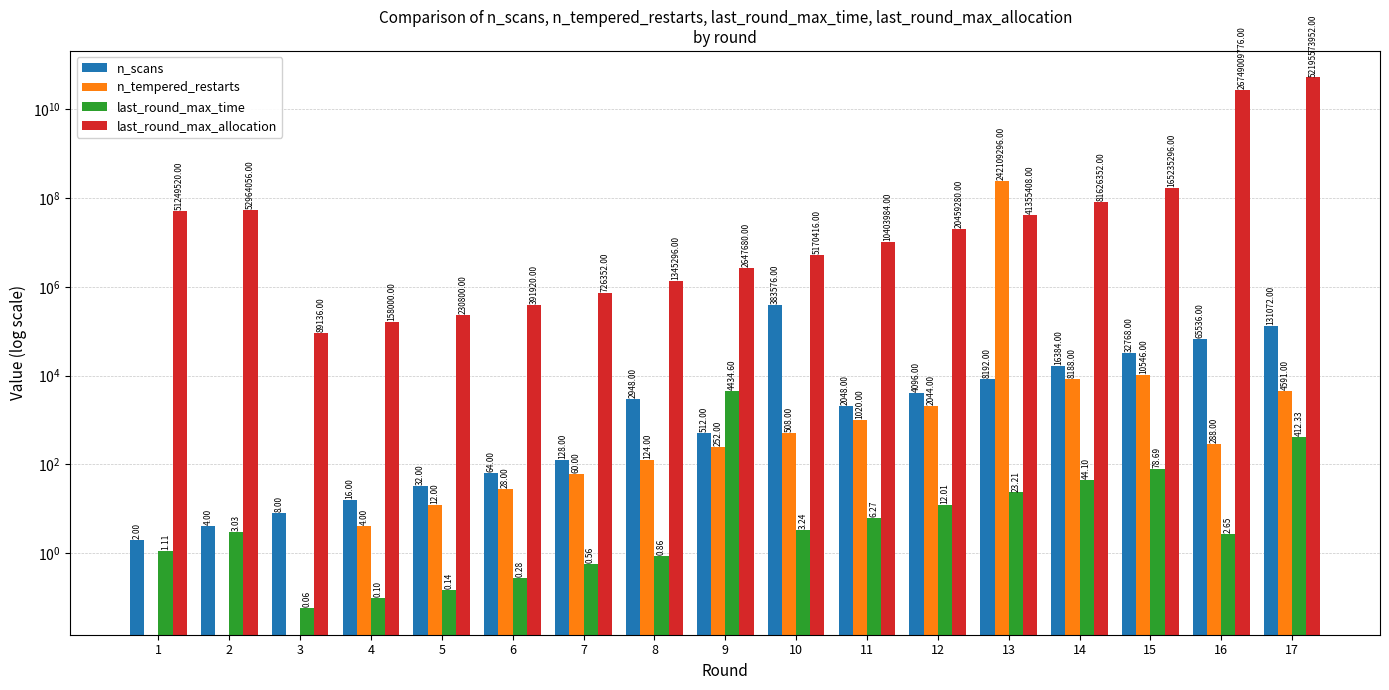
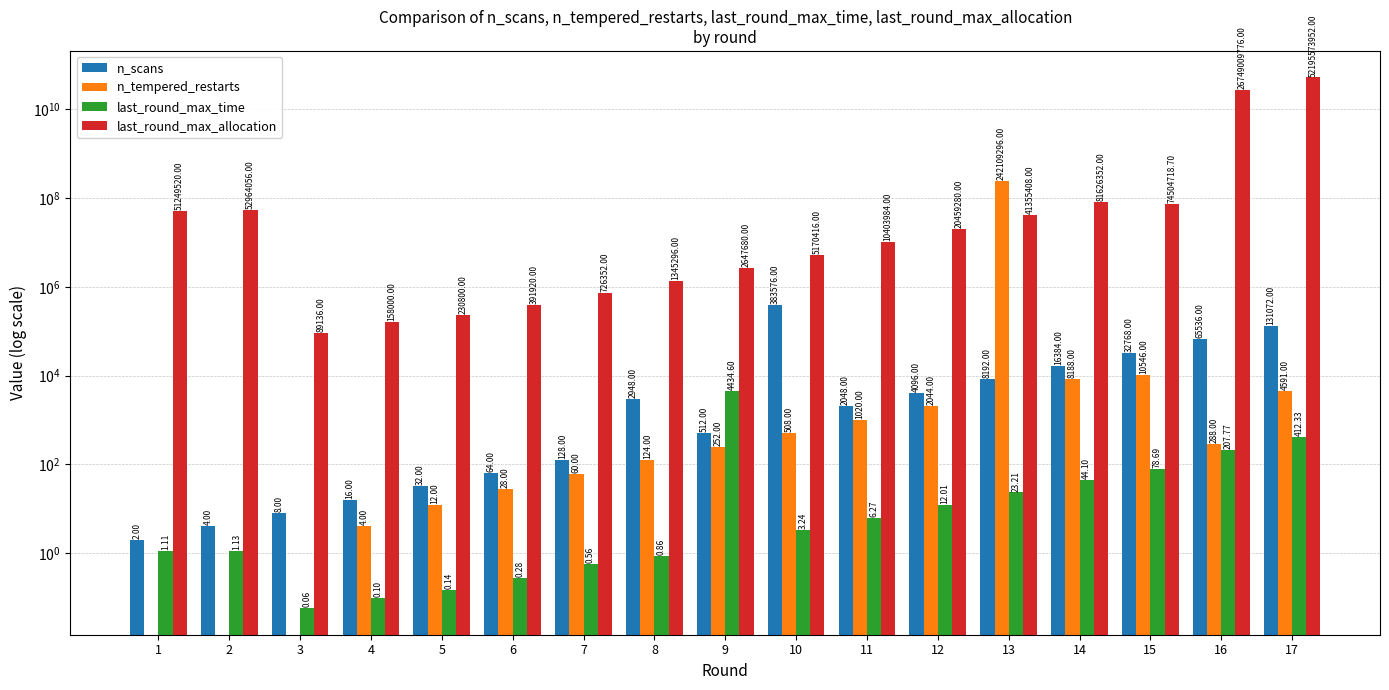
last_round_max_time, 2: 3.03 -> 1.13
last_round_max_allocation, 15: 165235296.00 -> 74504718.70
last_round_max_time, 16: 2.65 -> 207.77
